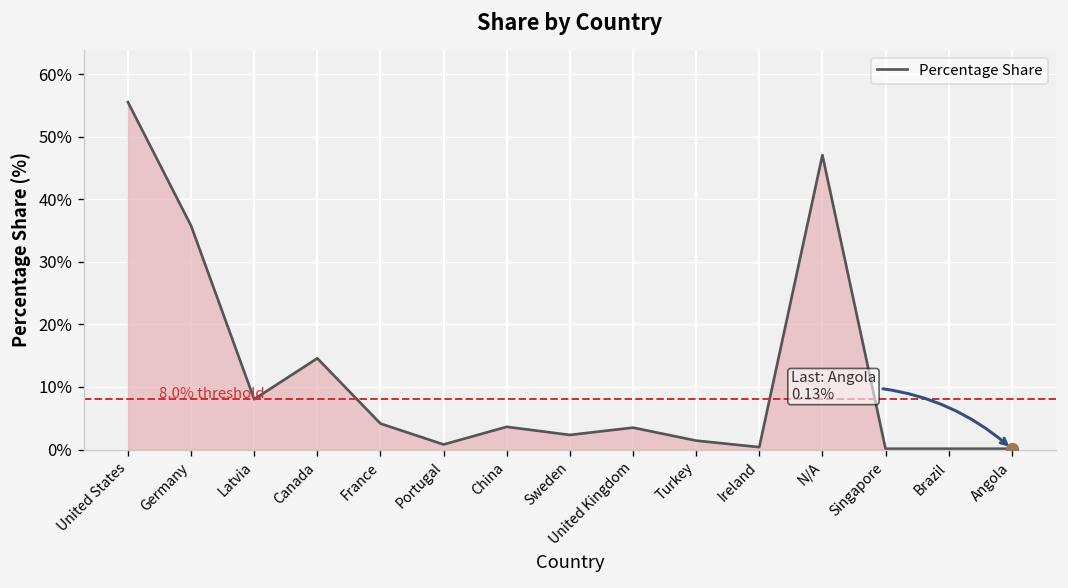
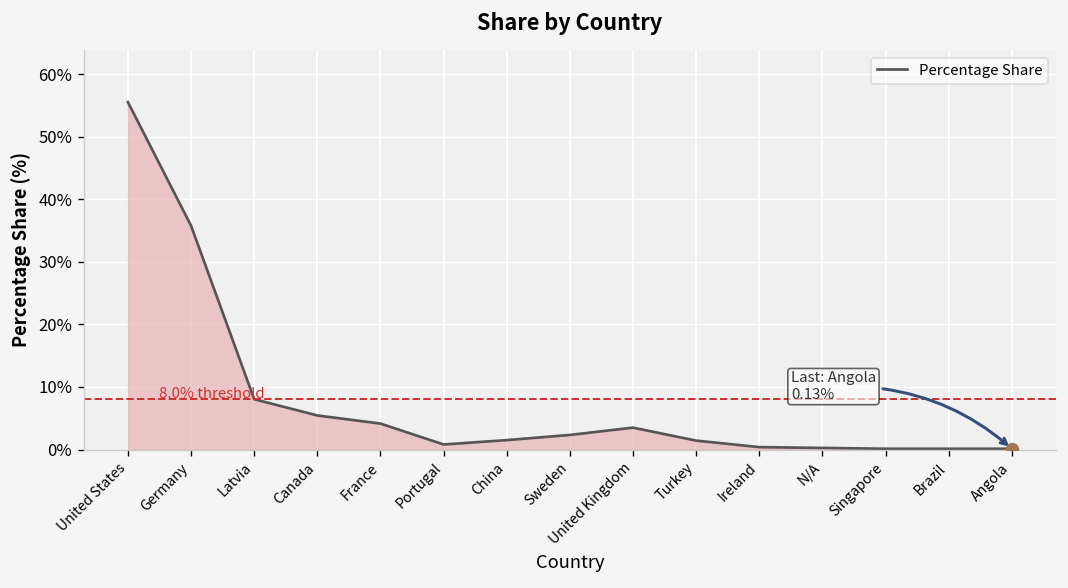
Percentage Share, Canada: 15% -> 5%
Percentage Share, China: 4% -> 2%
Percentage Share, N/A: 47% -> 0%
